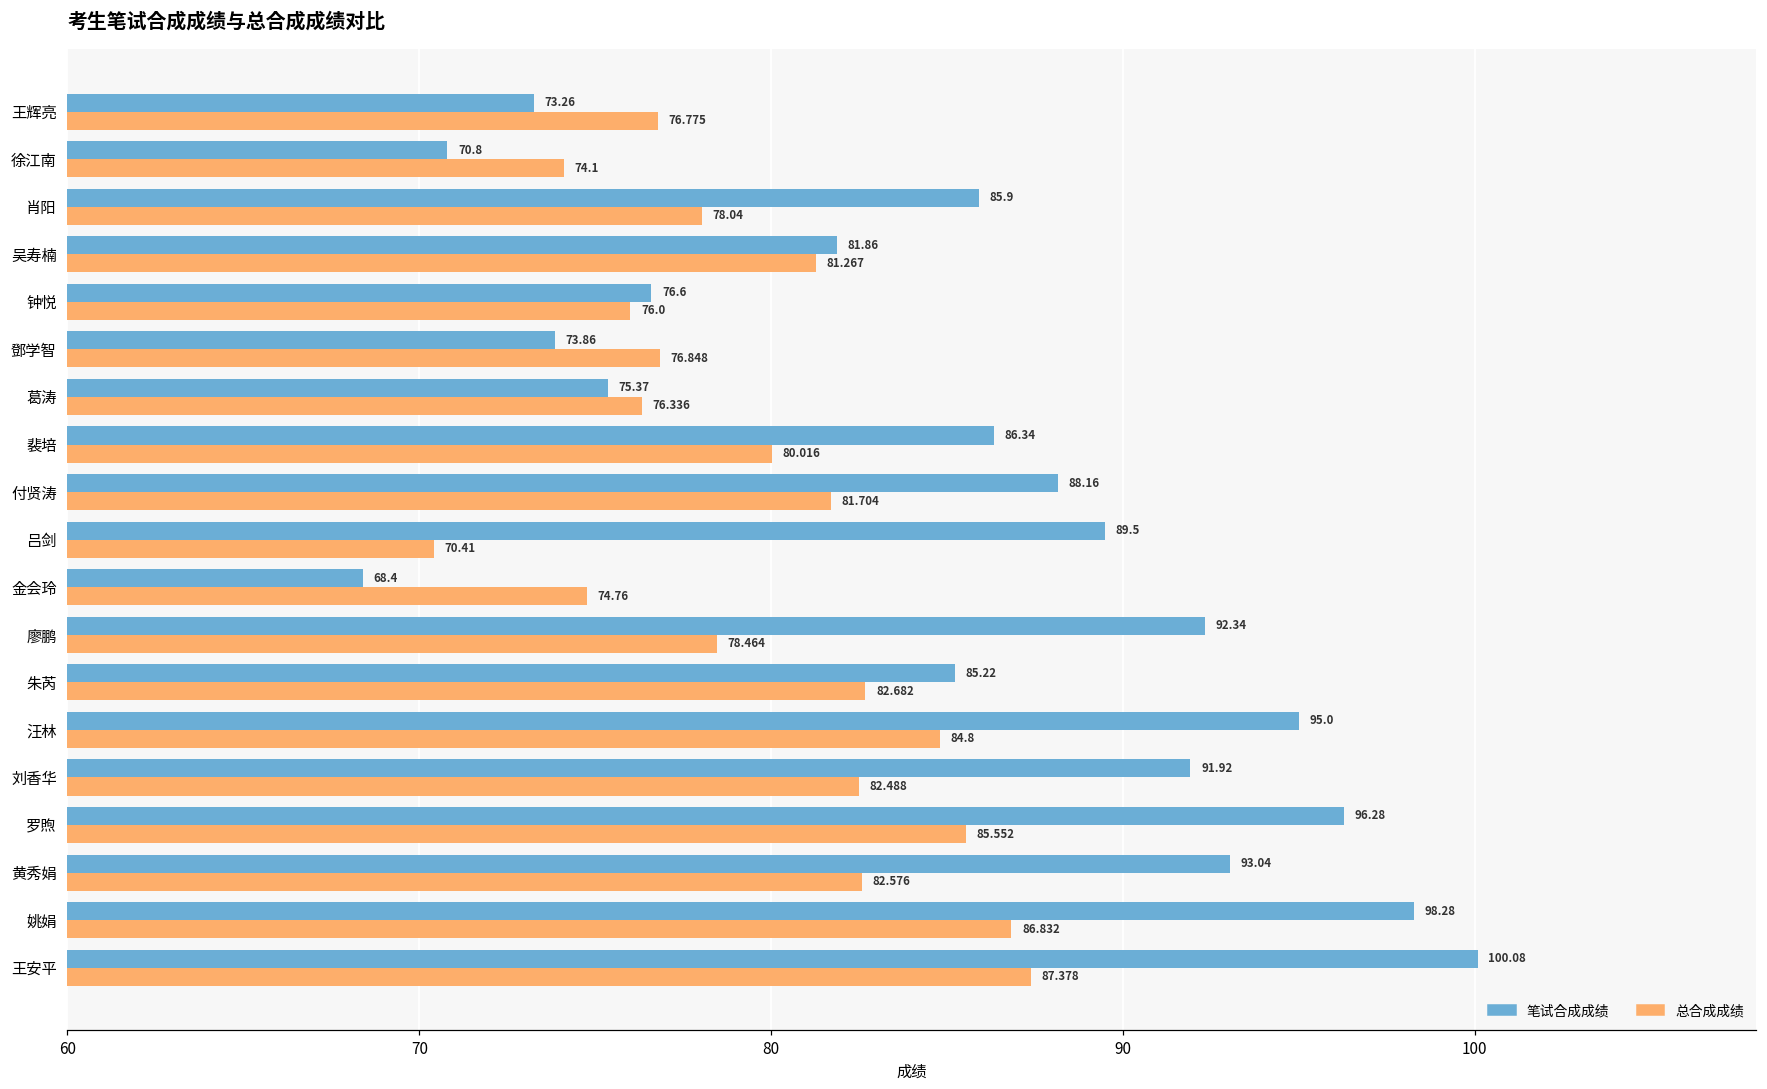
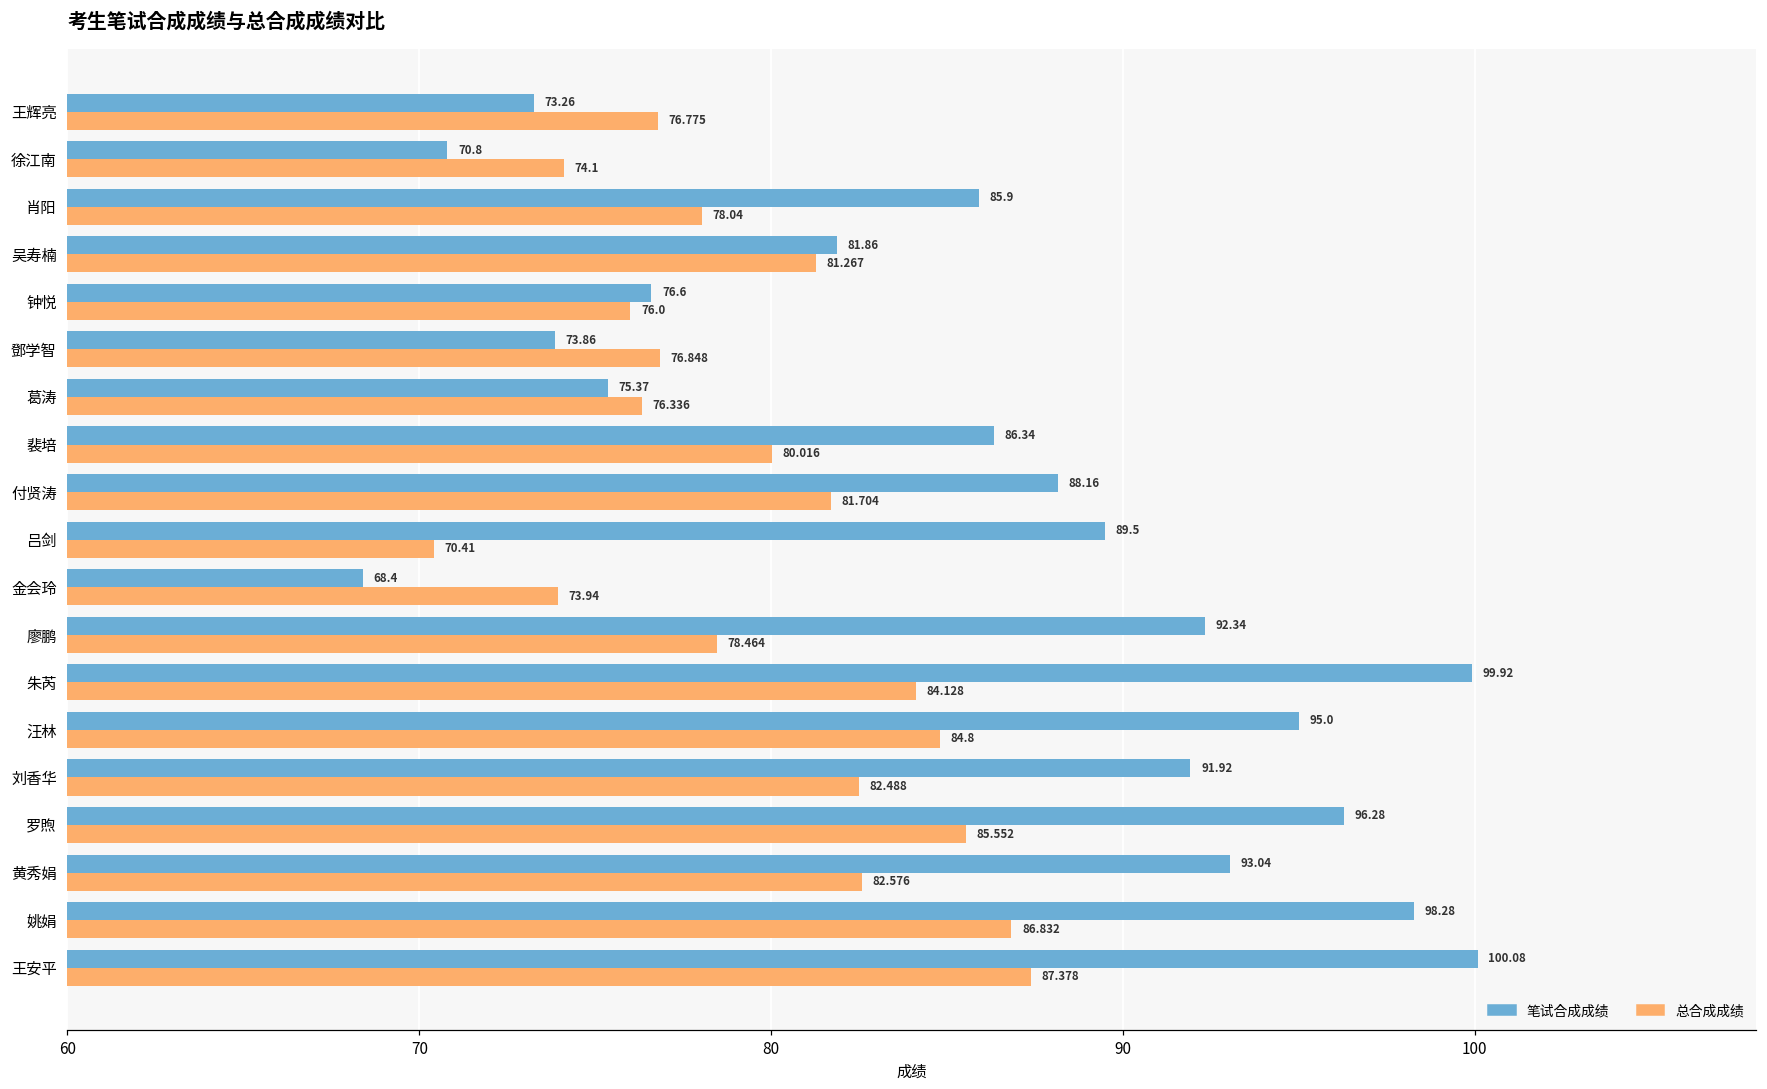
总合成成绩, 金会玲: 74.76 -> 73.94
笔试合成成绩, 朱芮: 85.22 -> 99.92
总合成成绩, 朱芮: 82.682 -> 84.128
